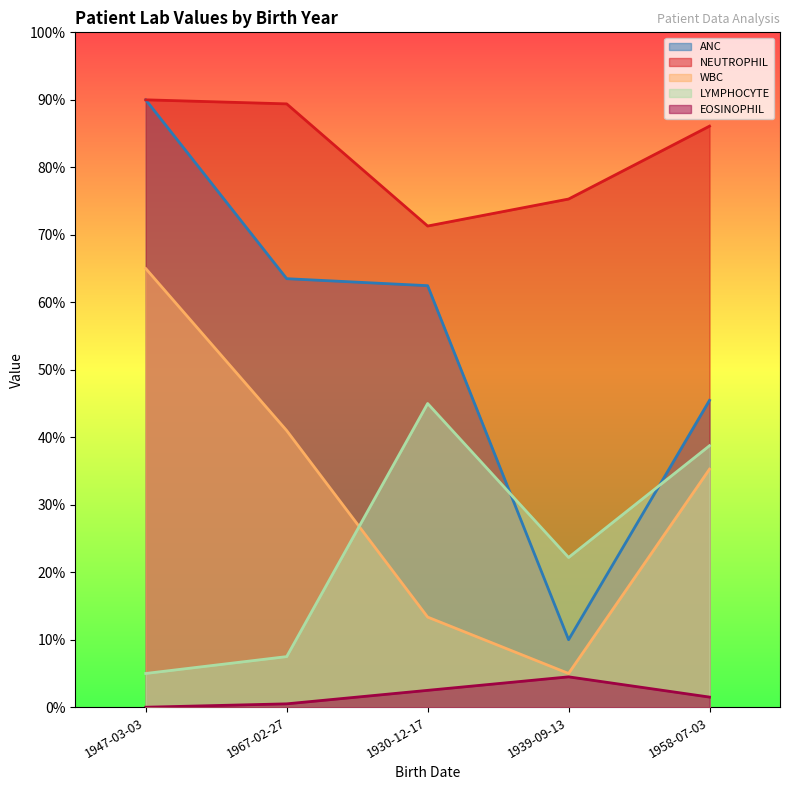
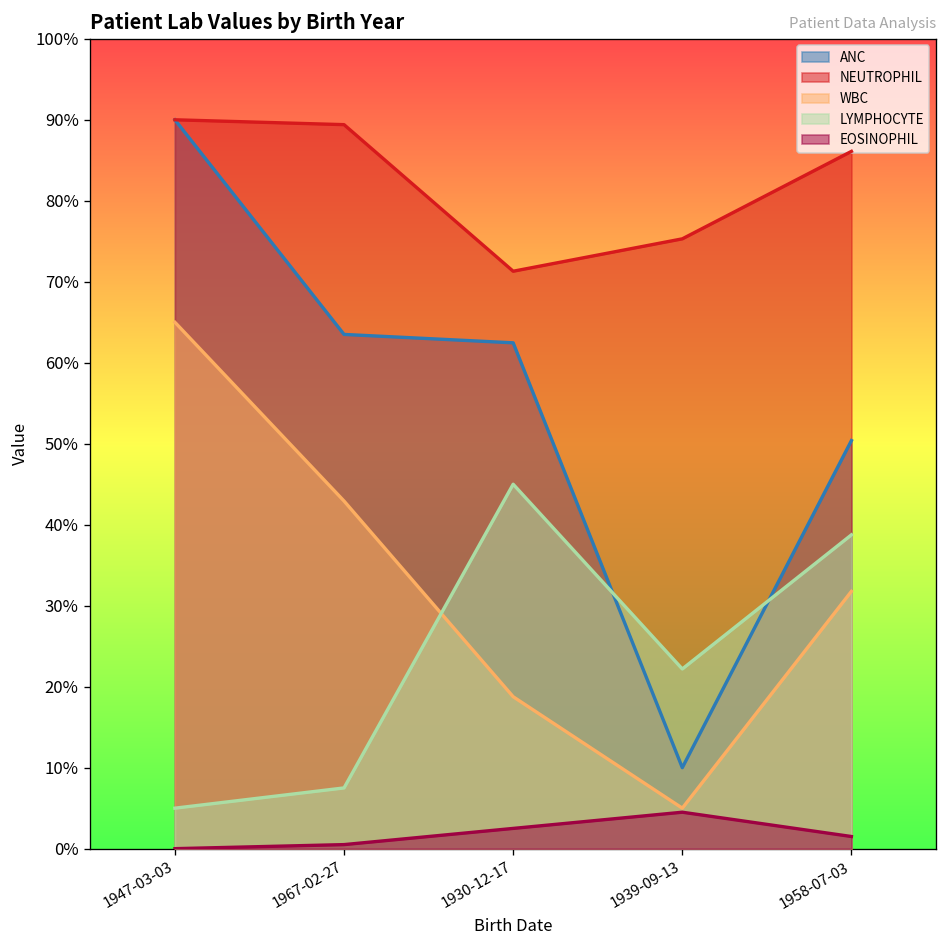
WBC, 1967-02-27: 41% -> 43%
WBC, 1930-12-17: 13% -> 19%
ANC, 1958-07-03: 45% -> 50%
WBC, 1958-07-03: 35% -> 32%
